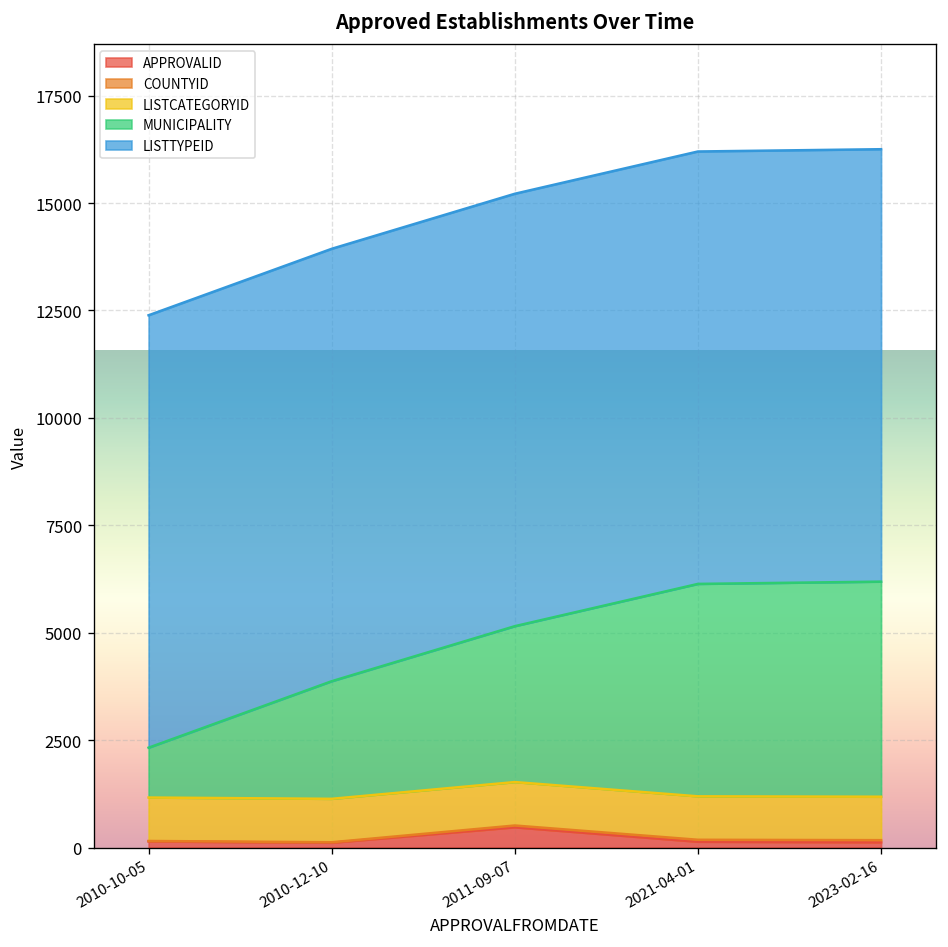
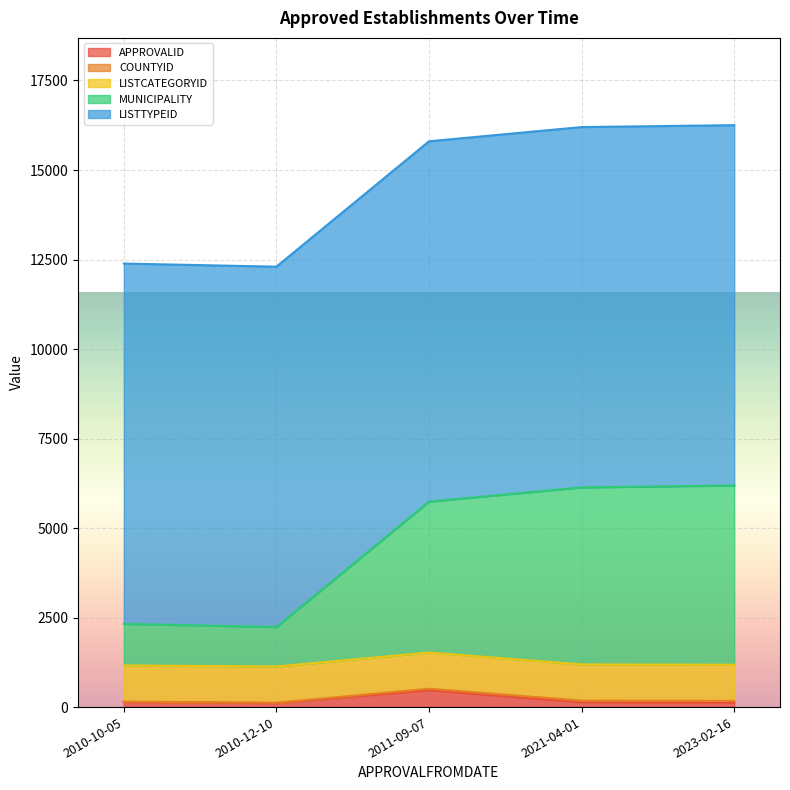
MUNICIPALITY, 2010-12-10: 2700 -> 1100
MUNICIPALITY, 2011-09-07: 3600 -> 4200
